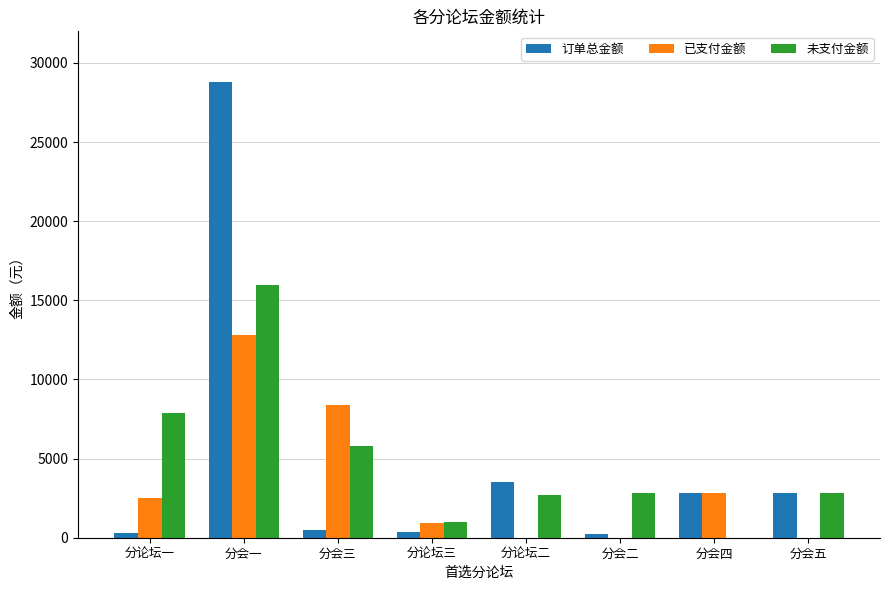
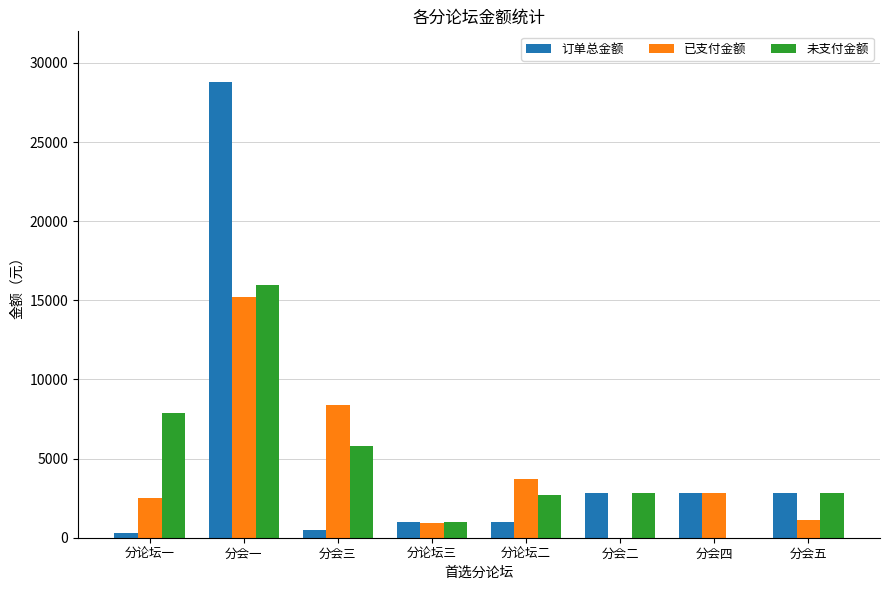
已支付金额, 分会一: 12800 -> 15200
订单总金额, 分论坛三: 400 -> 1000
订单总金额, 分论坛二: 3500 -> 1000
已支付金额, 分论坛二: 0 -> 3700
订单总金额, 分会二: 300 -> 2800
已支付金额, 分会五: 0 -> 1100
